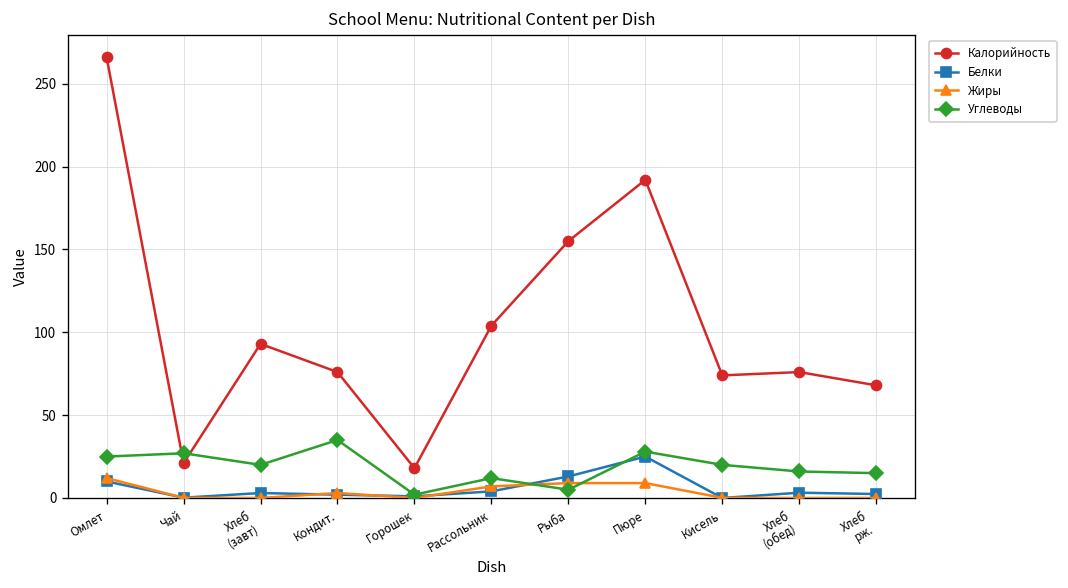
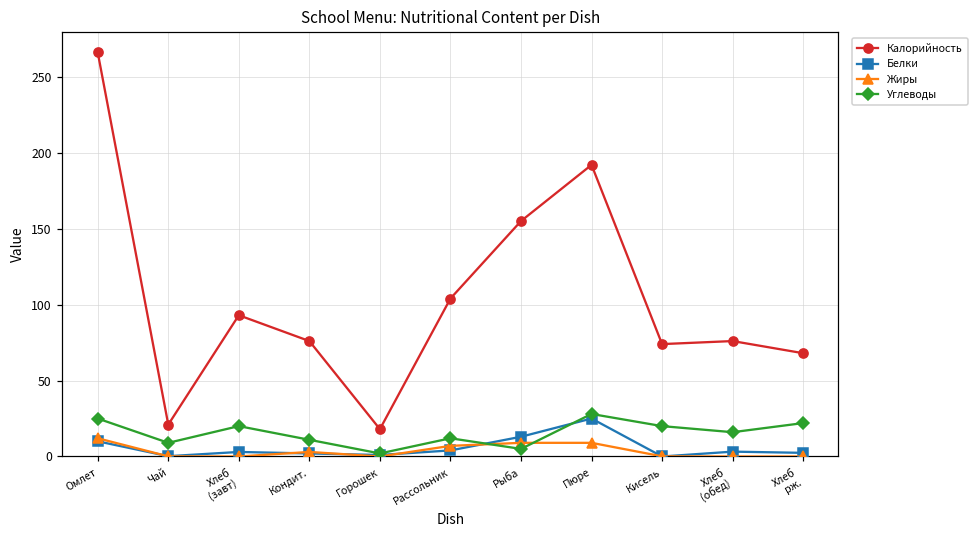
Углеводы, Чай: 27 -> 9
Углеводы, Кондит.: 35 -> 11
Углеводы, Хлеб рж.: 15 -> 22
